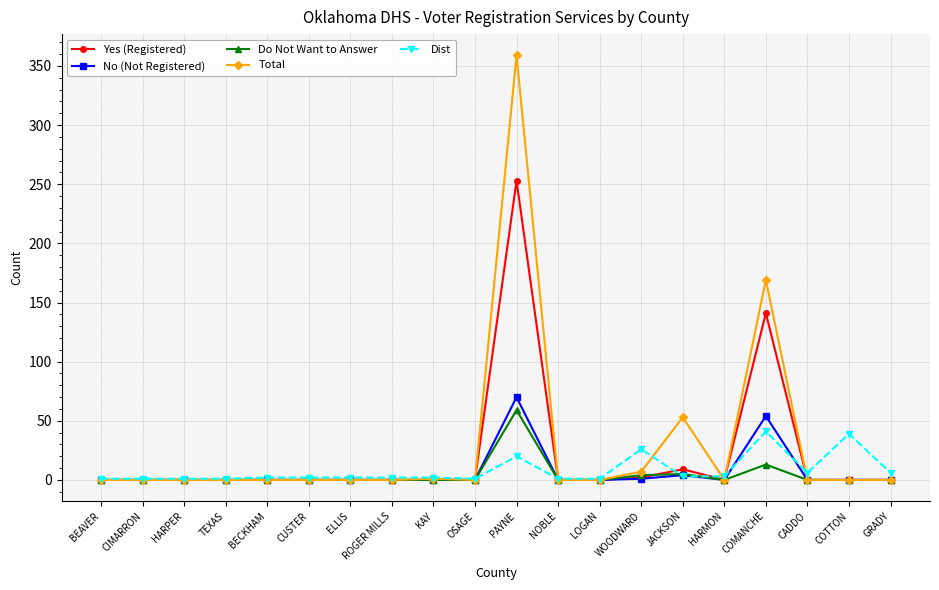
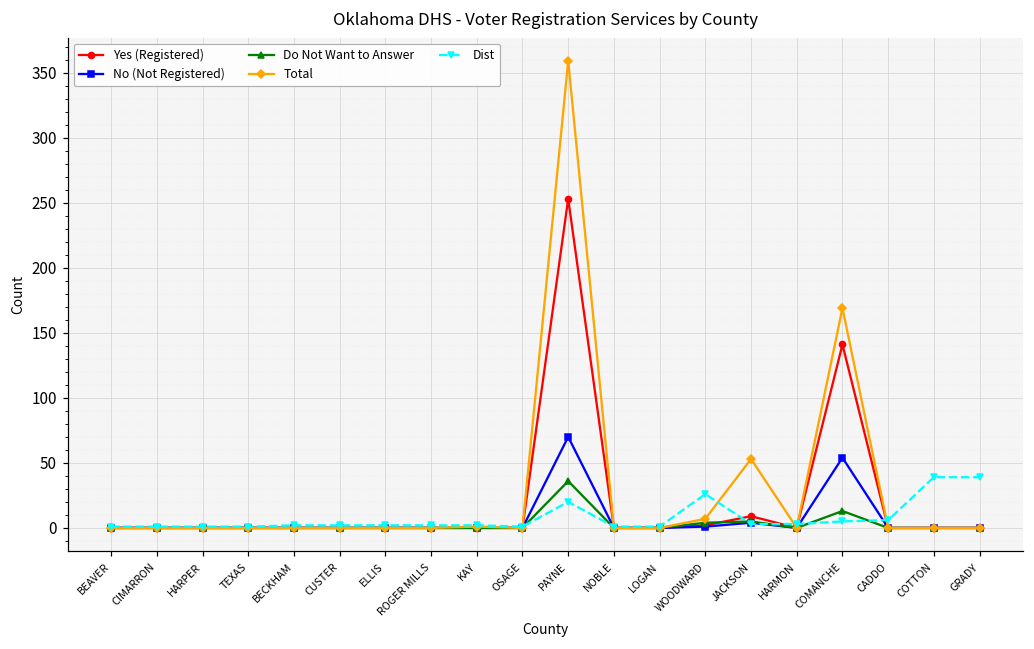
Do Not Want to Answer, PAYNE: 59 -> 36
Dist, COMANCHE: 41 -> 5
Dist, GRADY: 6 -> 39
